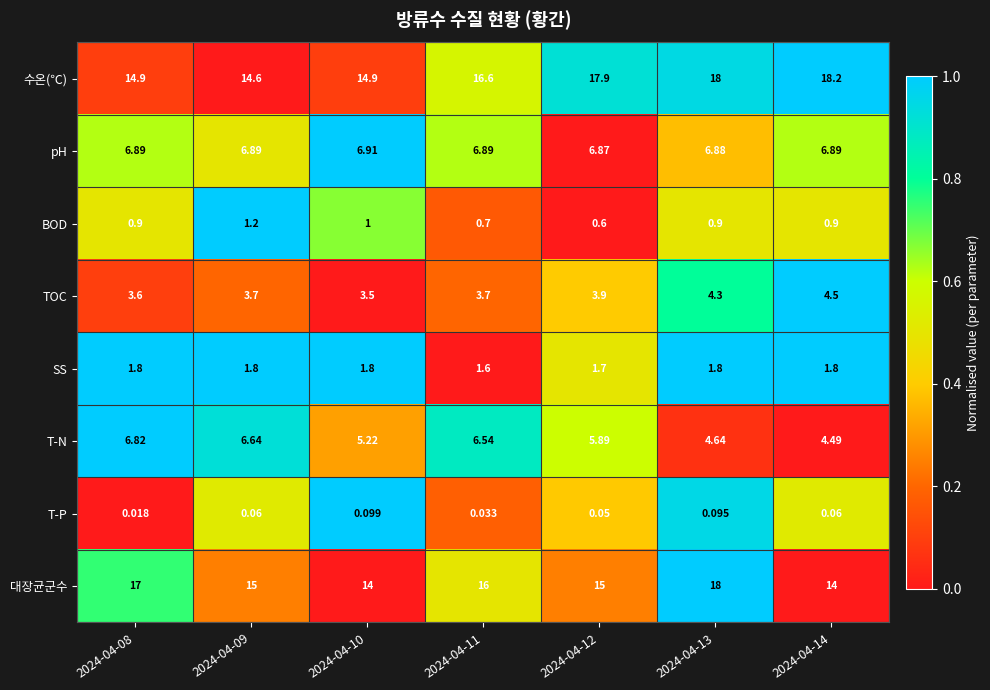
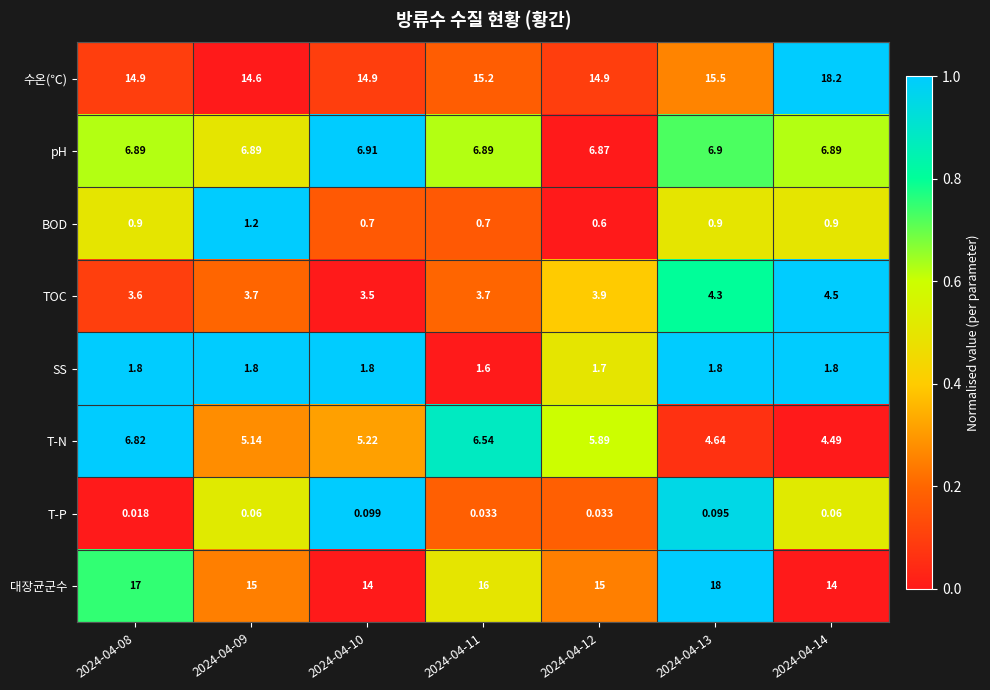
수온(℃), 2024-04-11: 16.6 -> 15.2
수온(℃), 2024-04-12: 17.9 -> 14.9
수온(℃), 2024-04-13: 18 -> 15.5
pH, 2024-04-13: 6.88 -> 6.9
BOD, 2024-04-10: 1 -> 0.7
T-N, 2024-04-09: 6.64 -> 5.14
T-P, 2024-04-12: 0.05 -> 0.033
